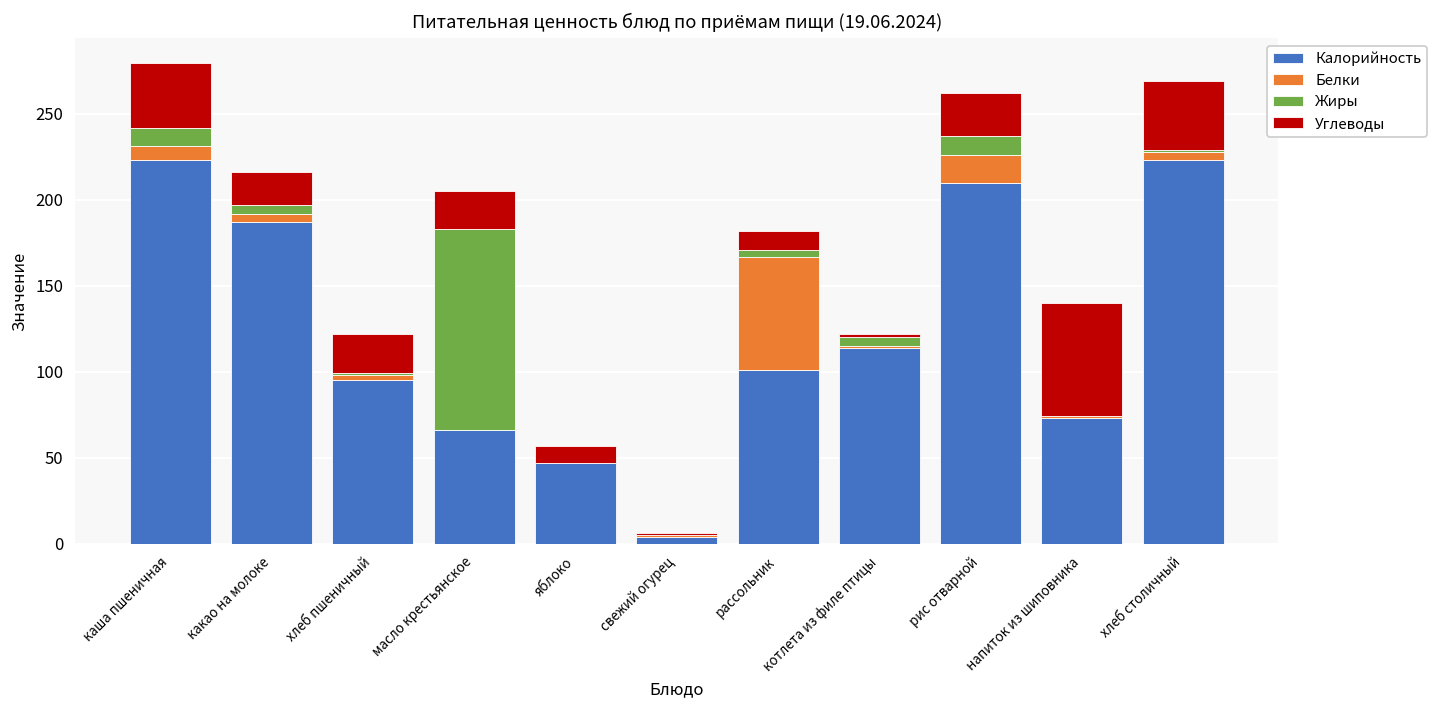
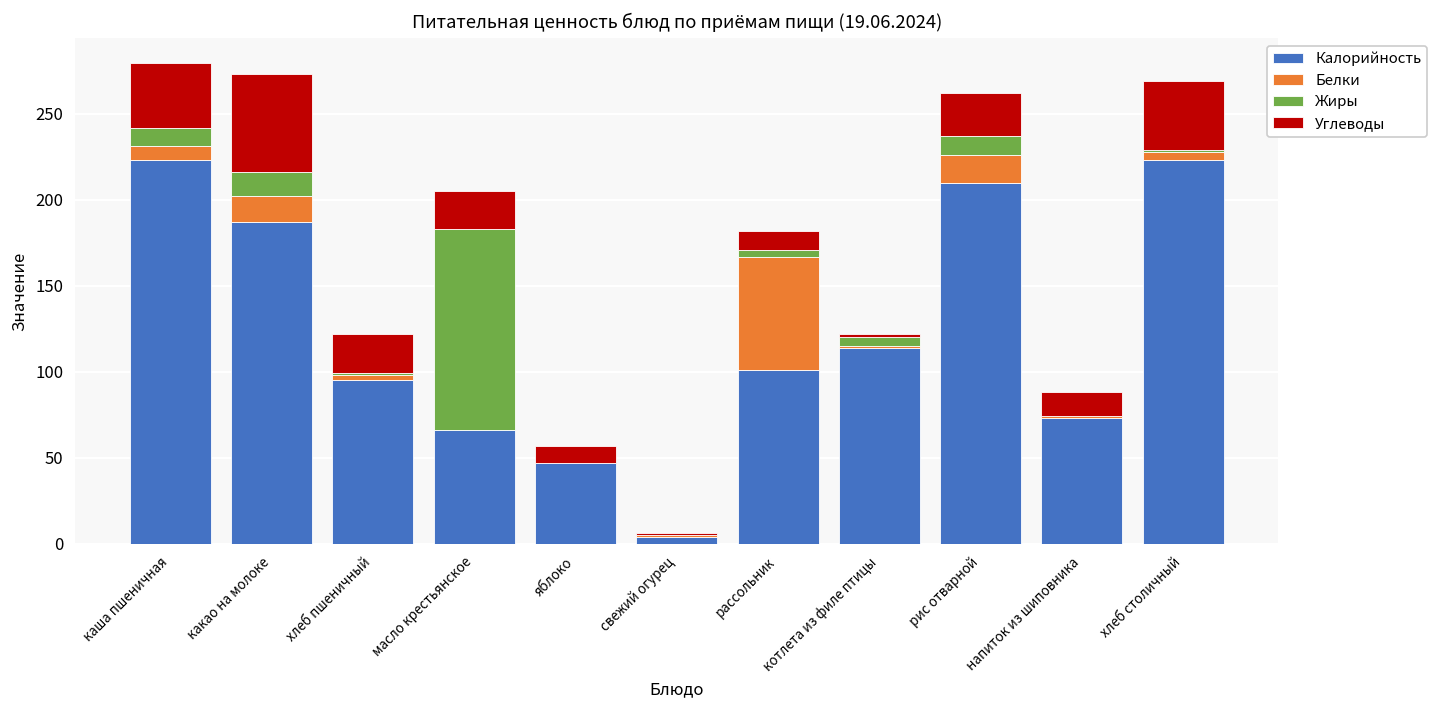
Белки, какао на молоке: 5 -> 15
Жиры, какао на молоке: 5 -> 14
Углеводы, какао на молоке: 19 -> 57
Углеводы, напиток из шиповника: 66 -> 14
